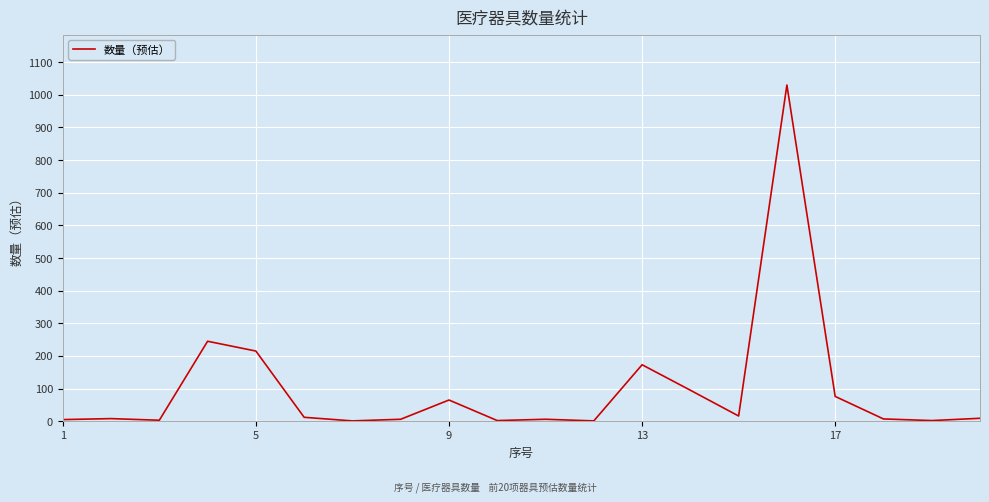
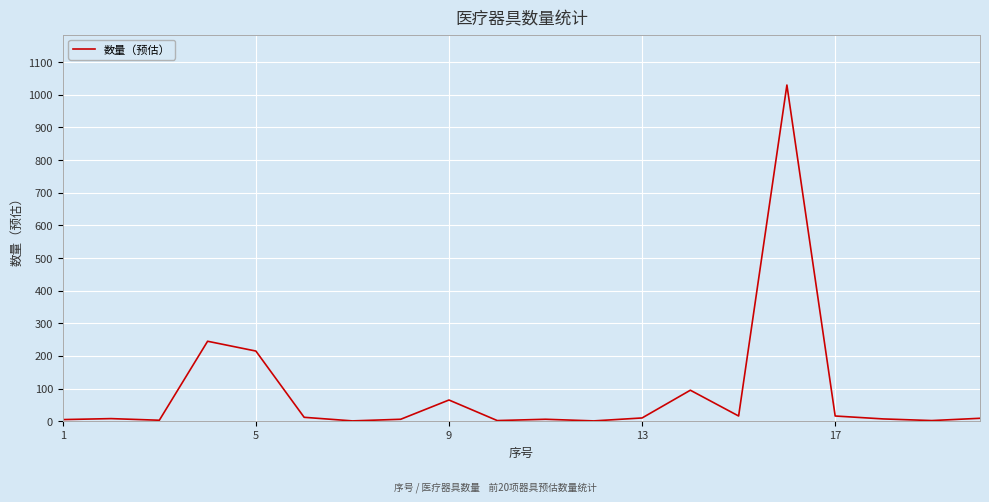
13: 170 -> 10
17: 80 -> 20
